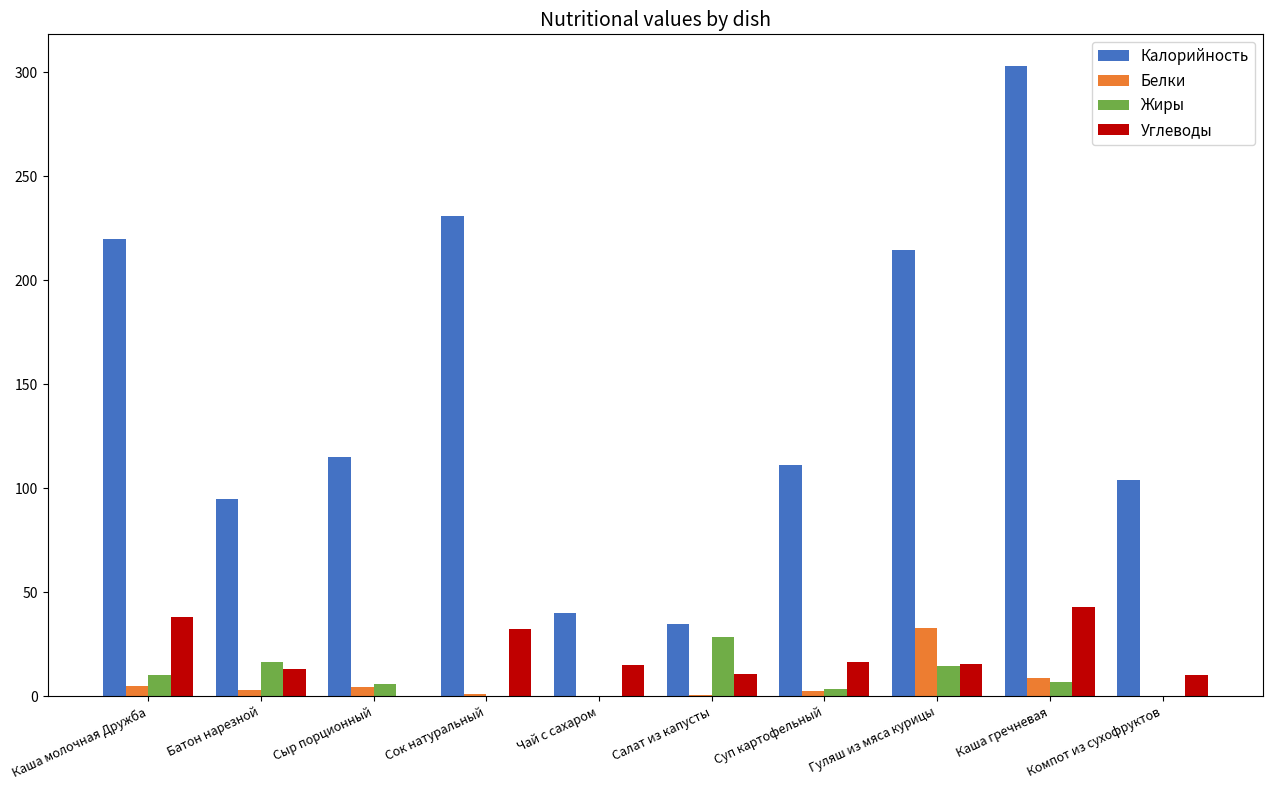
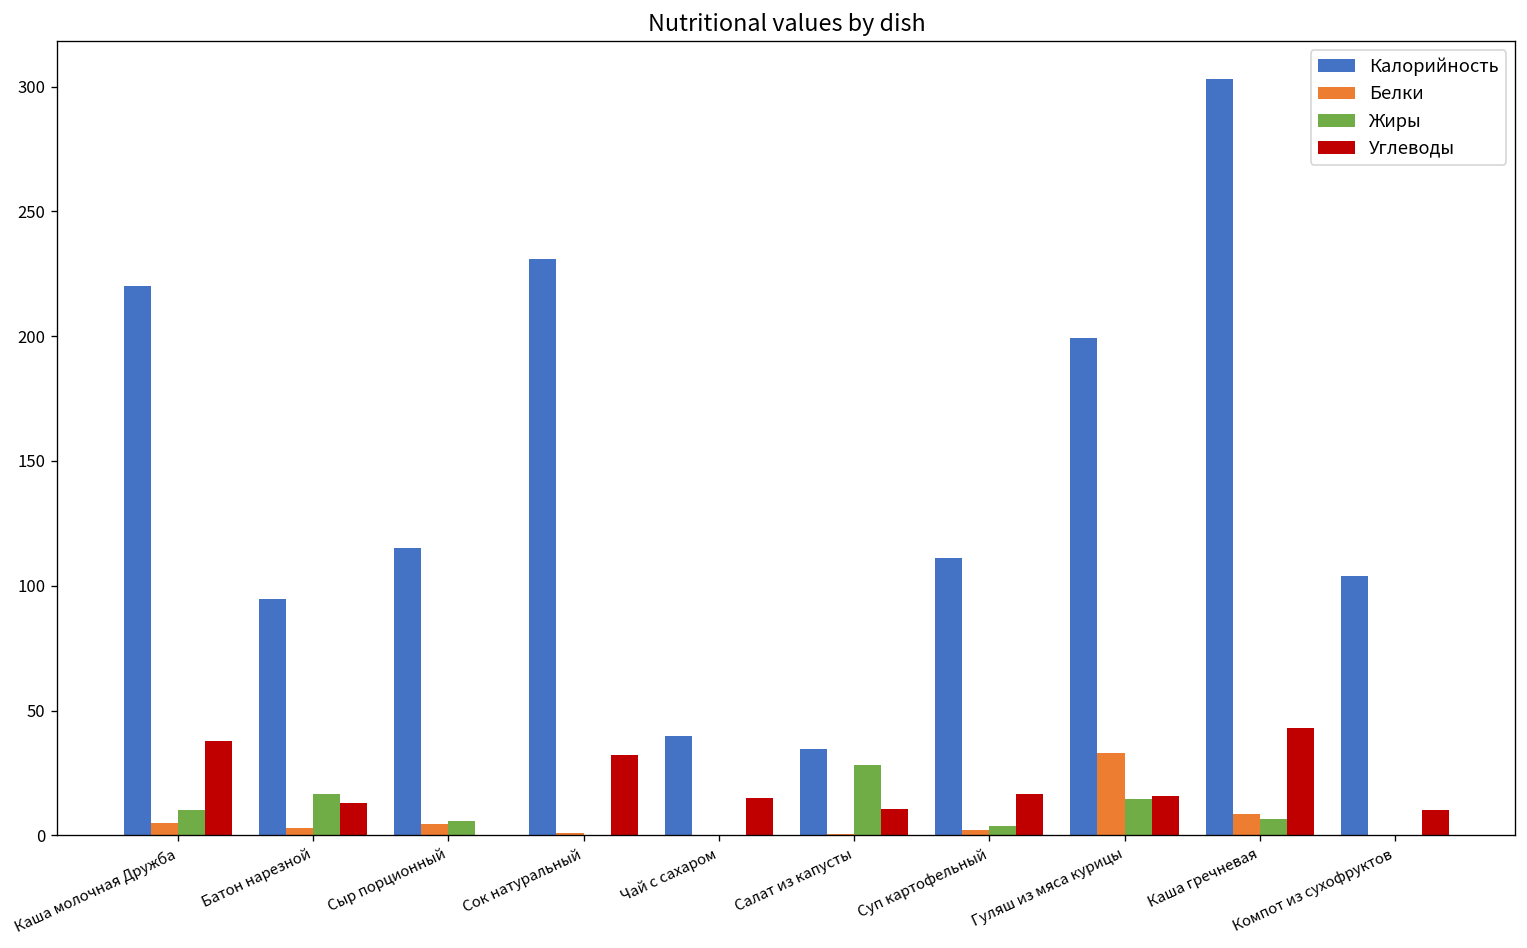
Калорийность, Гуляш из мяса курицы: 215 -> 199
